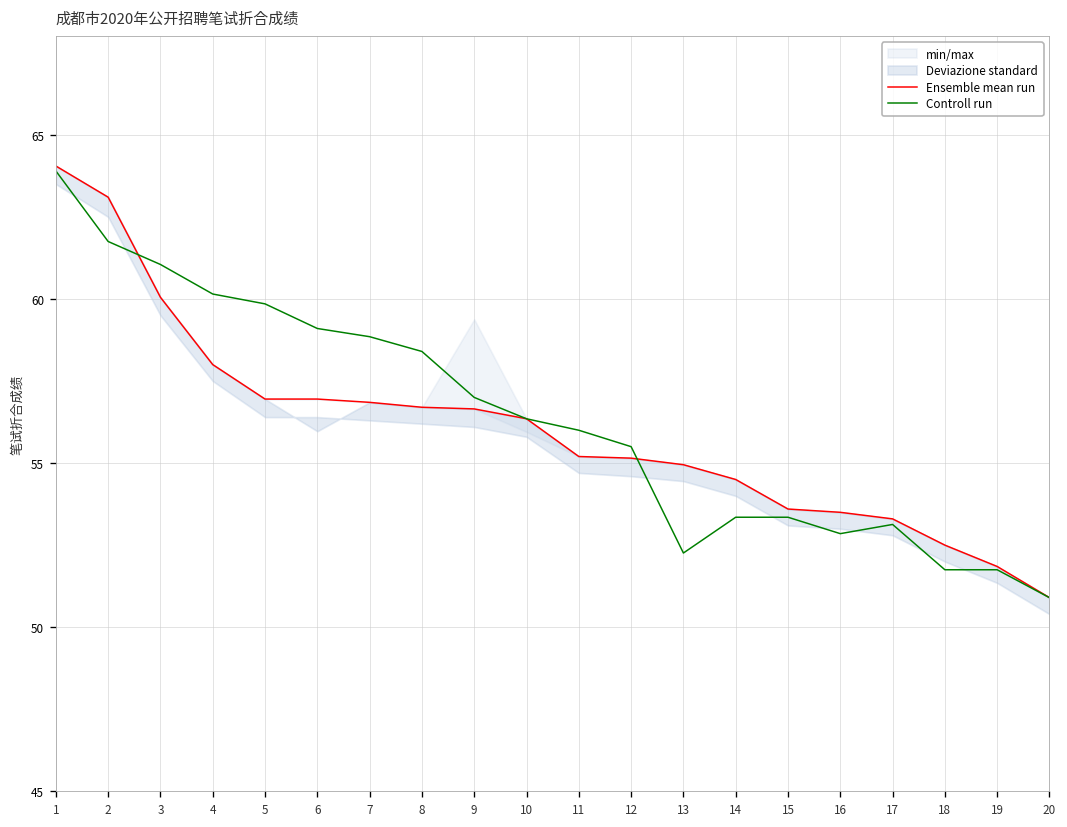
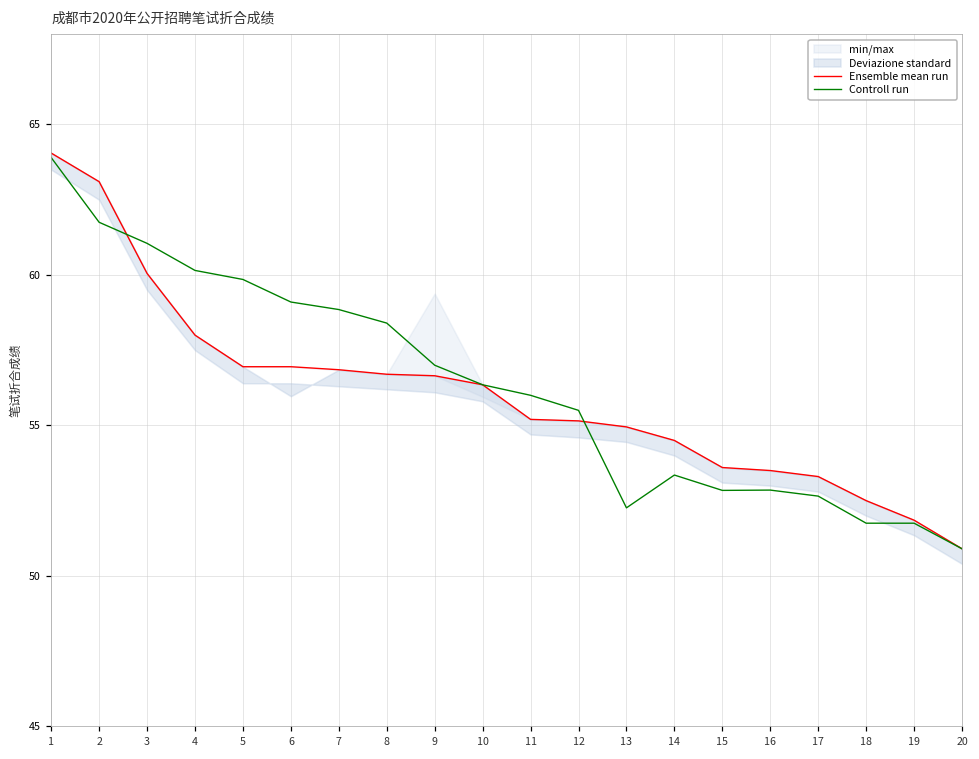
Controll run, 15: 53.4 -> 52.8
Controll run, 17: 53.1 -> 52.7
